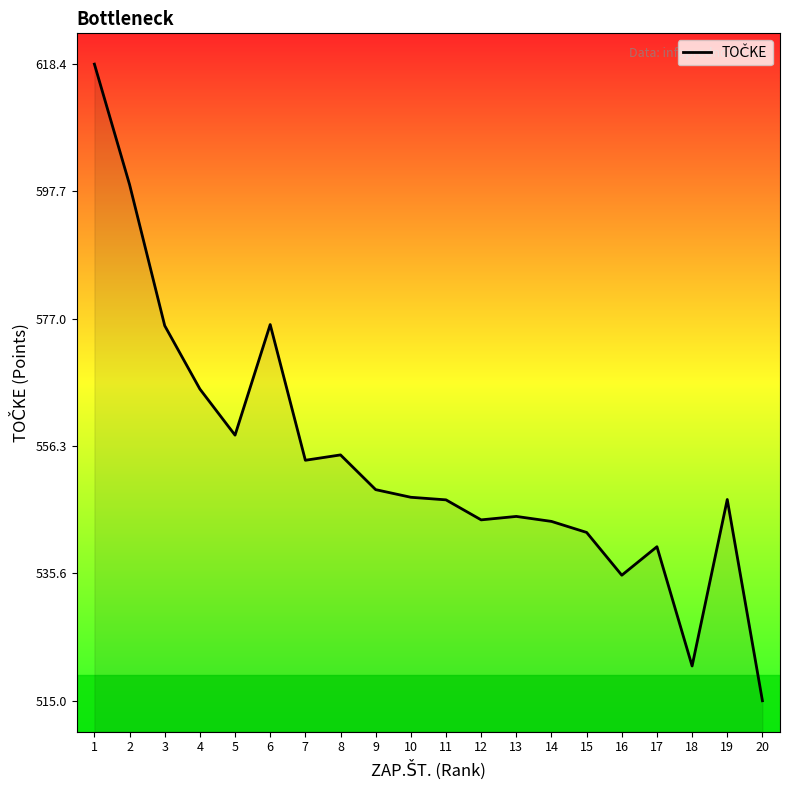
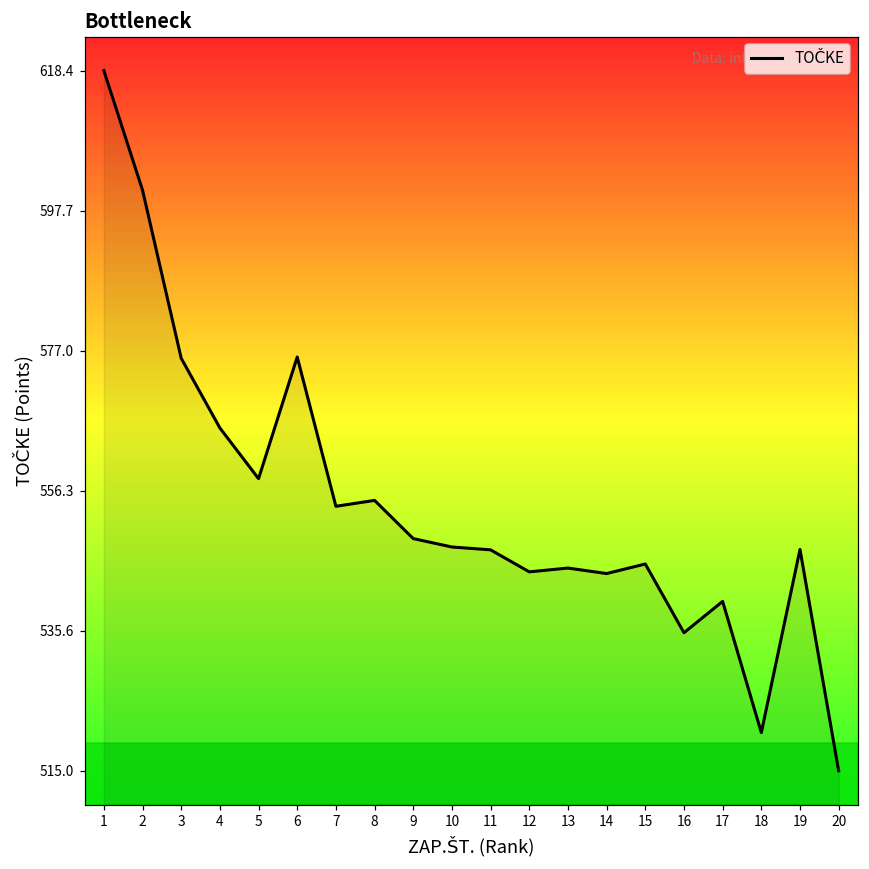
2: 599 -> 601
15: 542 -> 546
